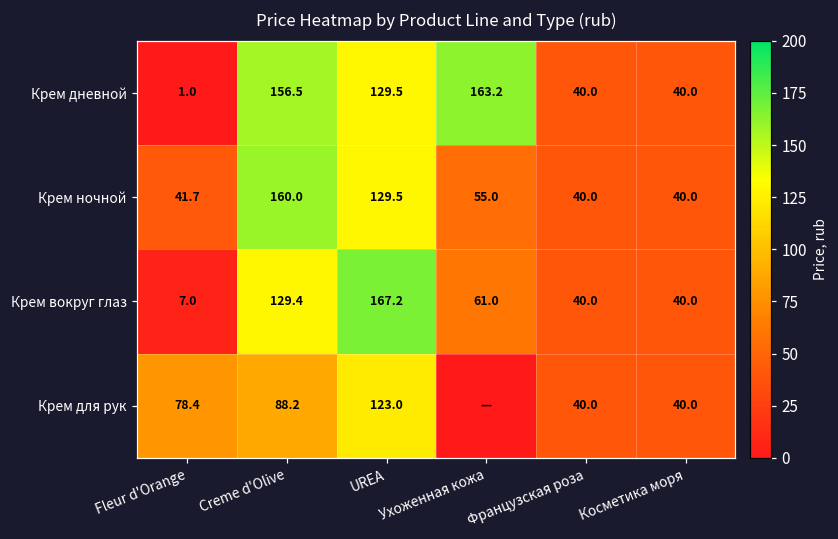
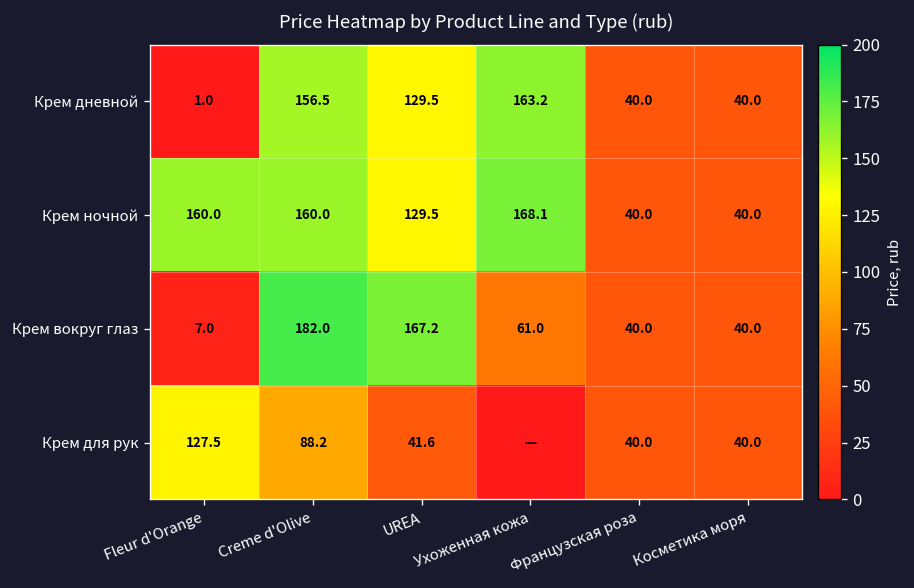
Крем ночной, Fleur d'Orange: 41.7 -> 160.0
Крем ночной, Ухоженная кожа: 55.0 -> 168.1
Крем вокруг глаз, Creme d'Olive: 129.4 -> 182.0
Крем для рук, Fleur d'Orange: 78.4 -> 127.5
Крем для рук, UREA: 123.0 -> 41.6
